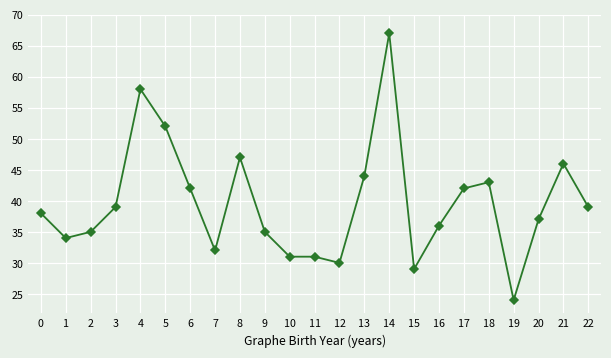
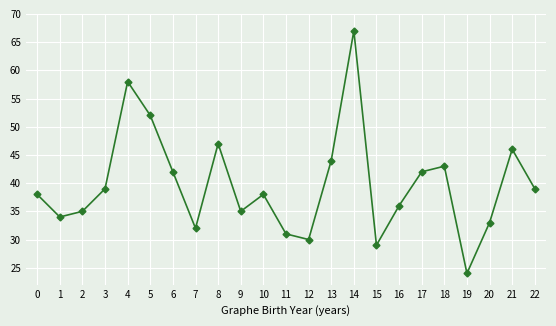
10: 31 -> 38
20: 37 -> 33
